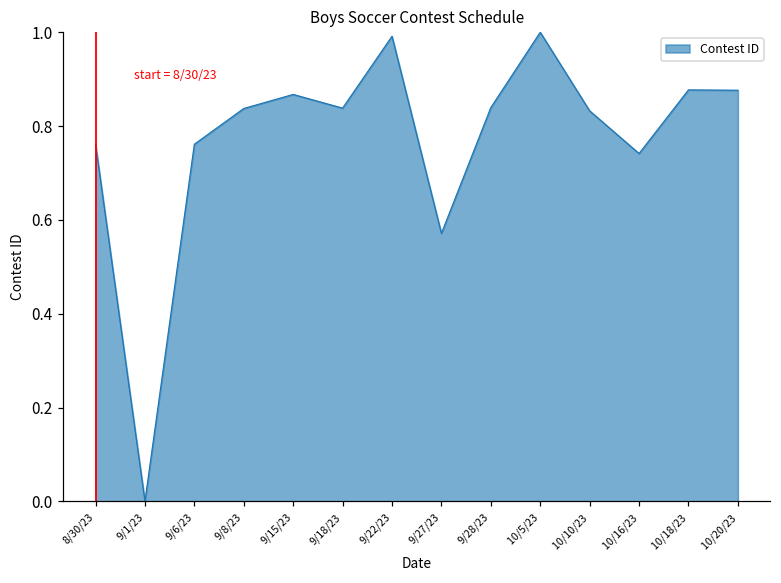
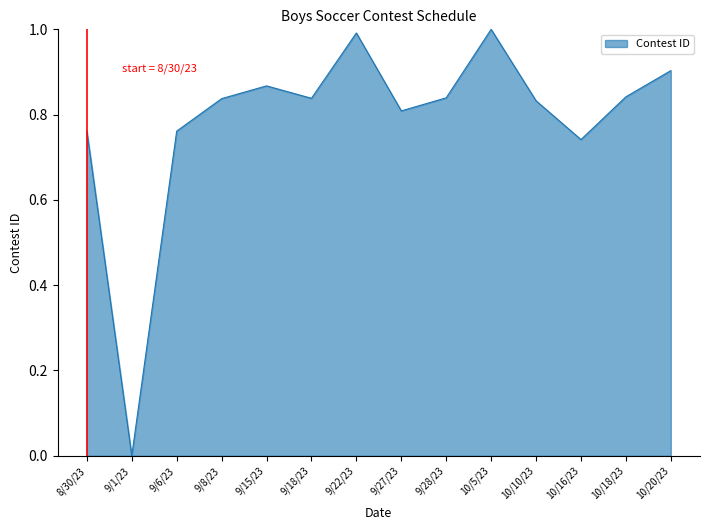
9/27/23: 0.57 -> 0.81
10/18/23: 0.88 -> 0.84
10/20/23: 0.88 -> 0.90
